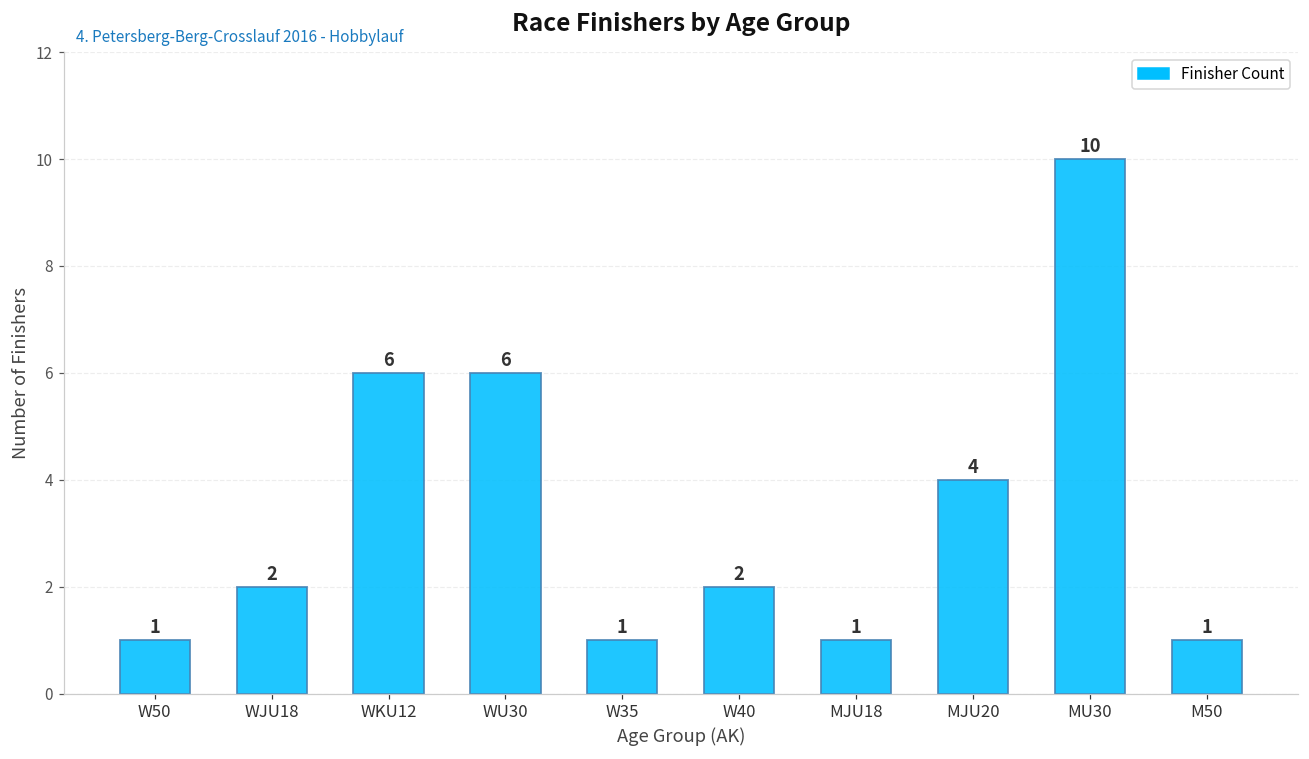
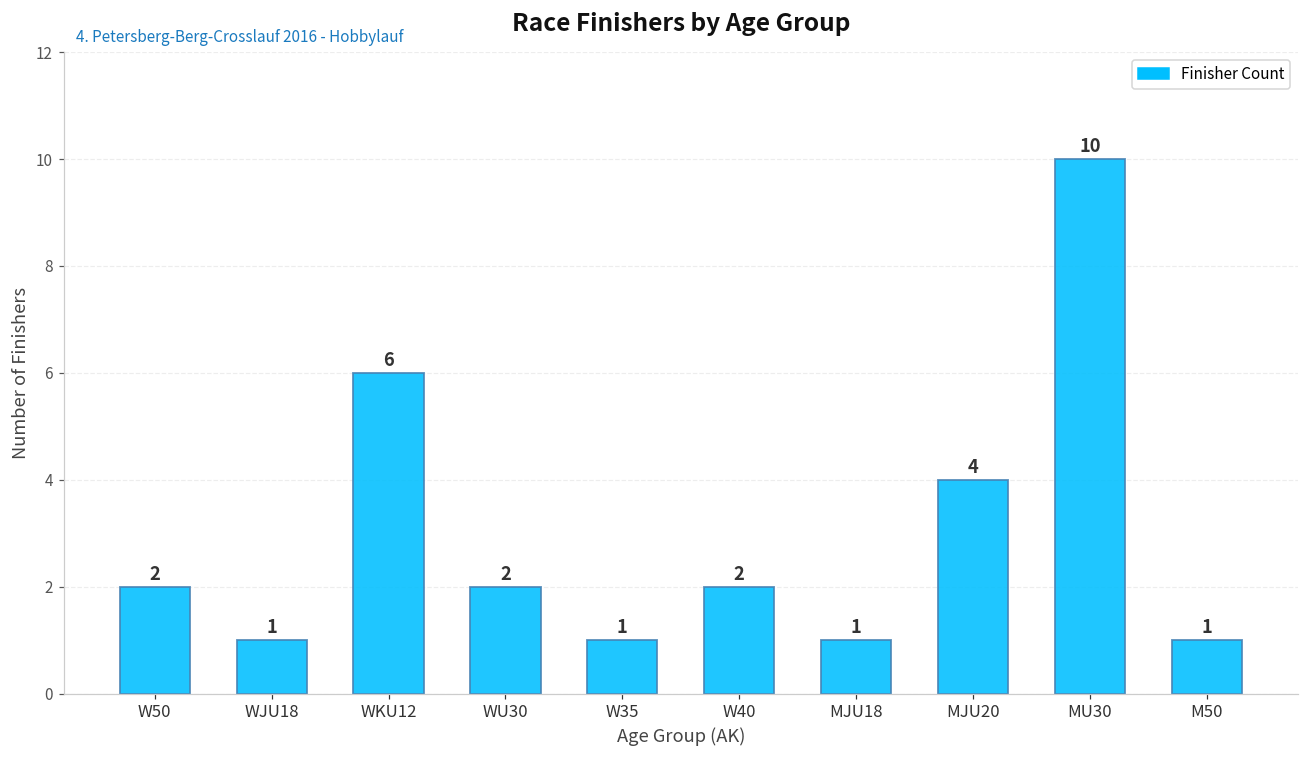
W50: 1 -> 2
WJU18: 2 -> 1
WU30: 6 -> 2
